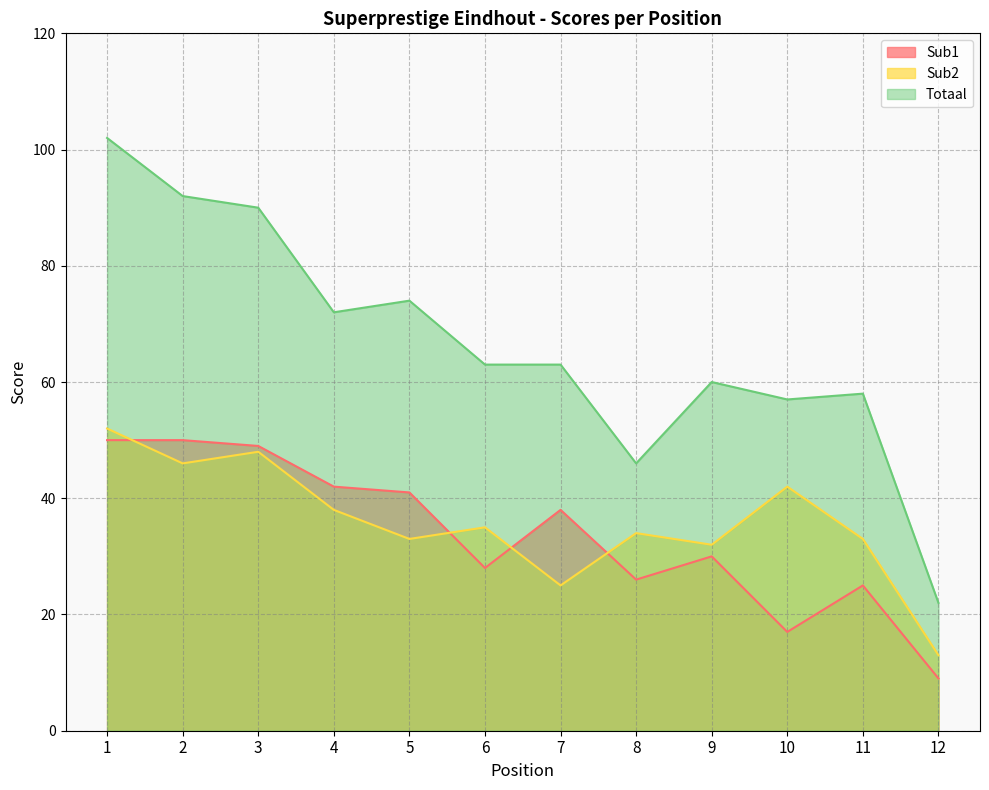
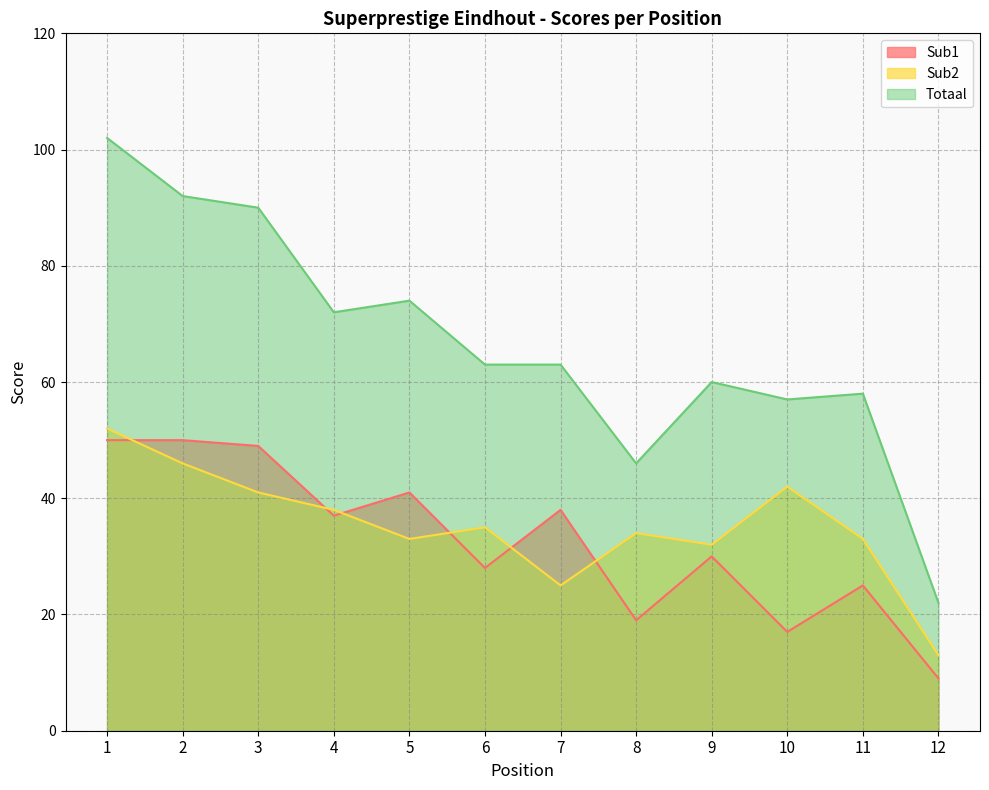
Sub2, 3: 48 -> 41
Sub1, 4: 42 -> 37
Sub1, 8: 26 -> 19
